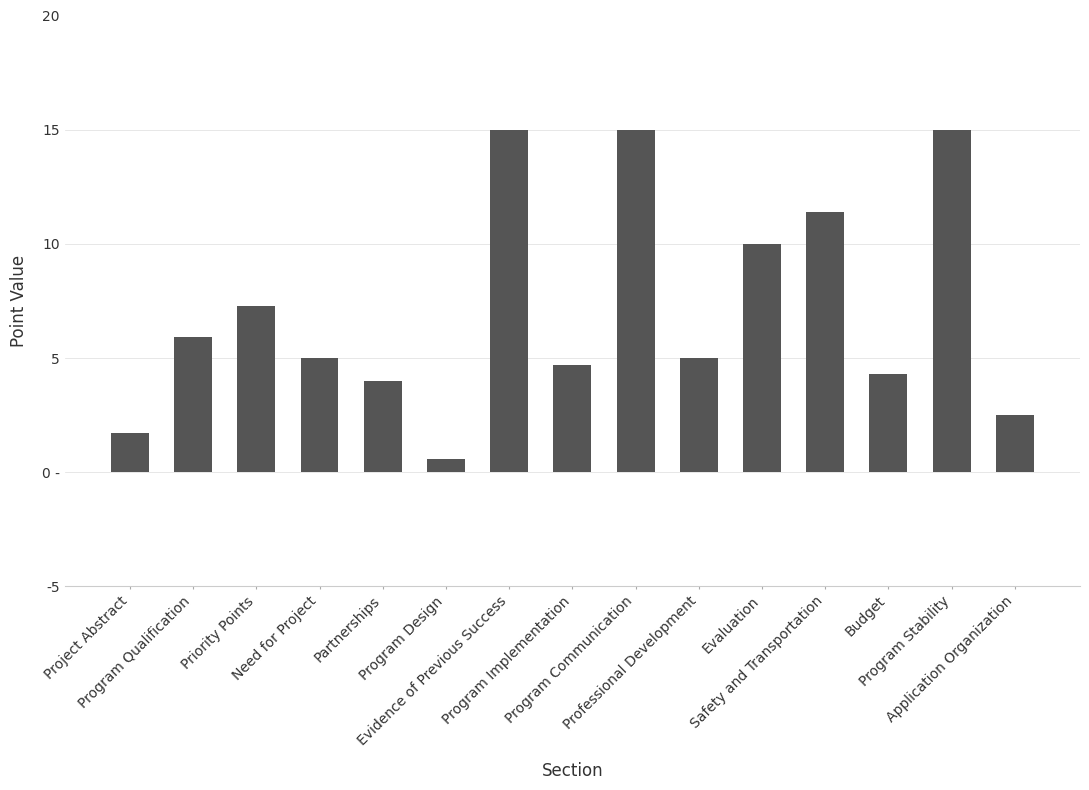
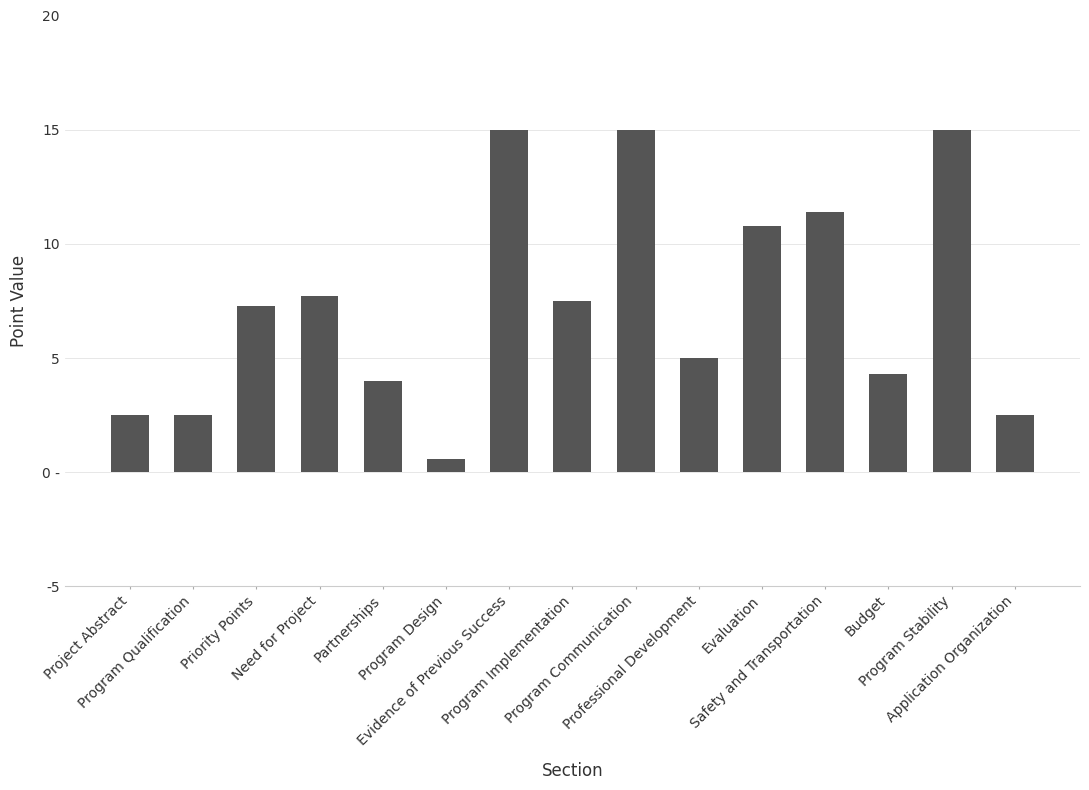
Project Abstract: 1.7 -> 2.5
Program Qualification: 5.9 -> 2.5
Need for Project: 5.0 -> 7.7
Program Implementation: 4.7 -> 7.5
Evaluation: 10.0 -> 10.8
